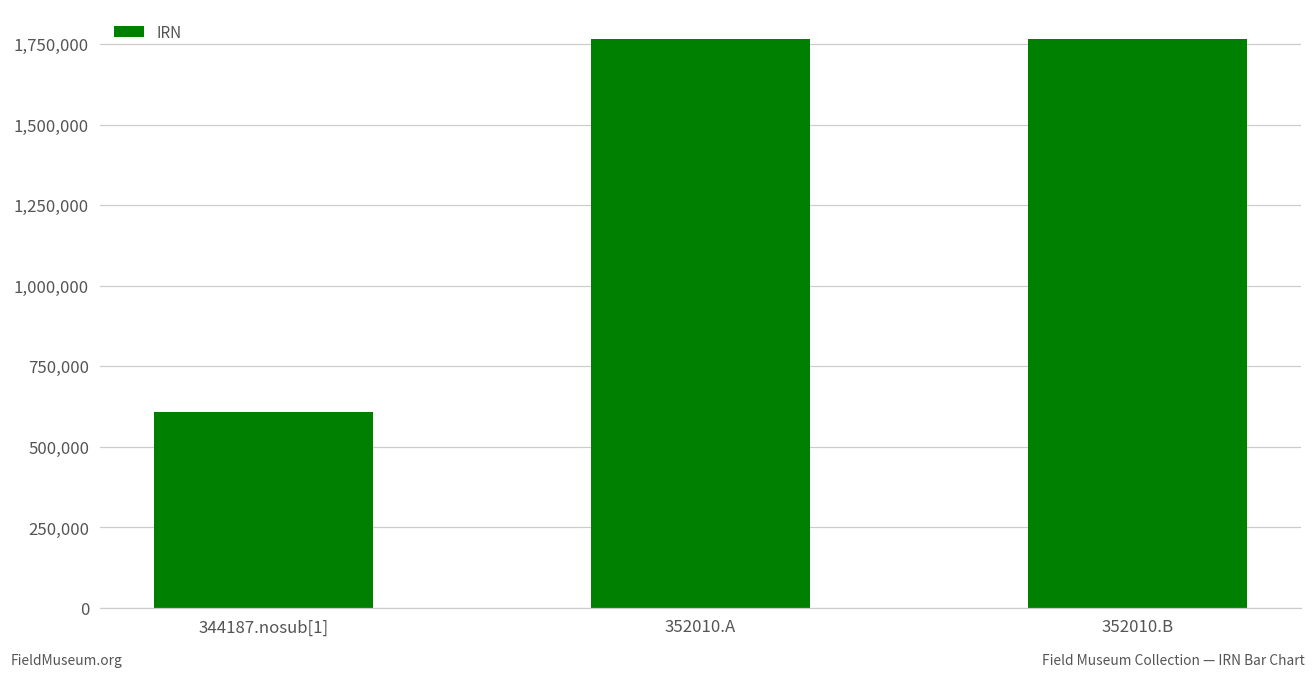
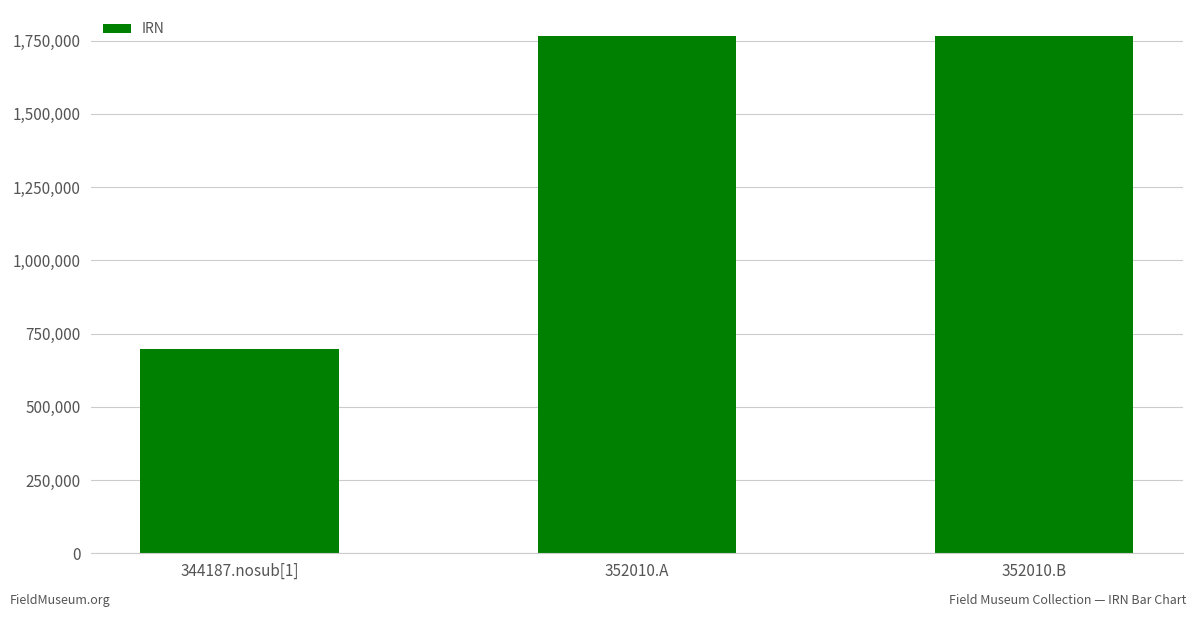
344187.nosub[1]: 610,000 -> 700,000
